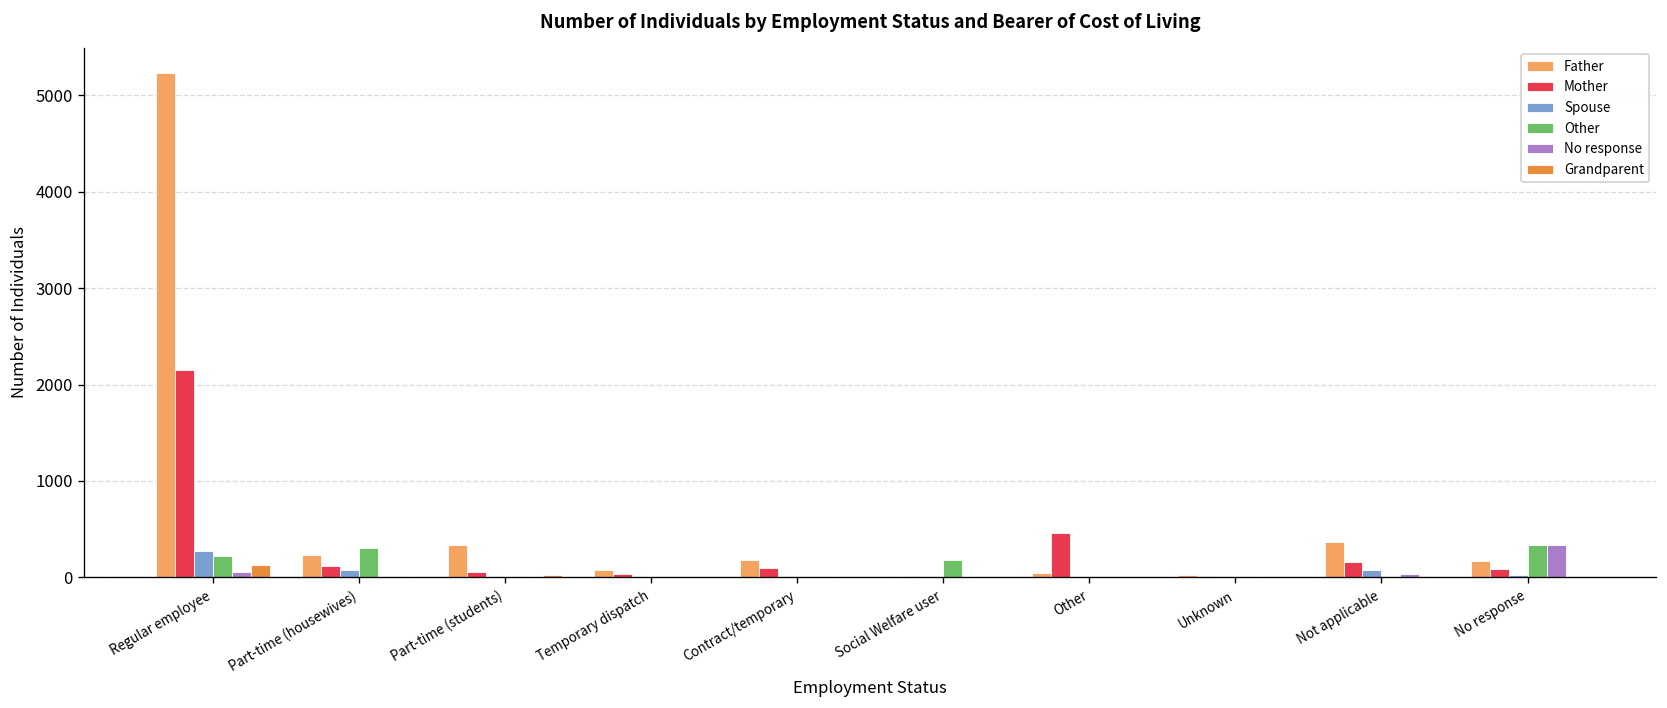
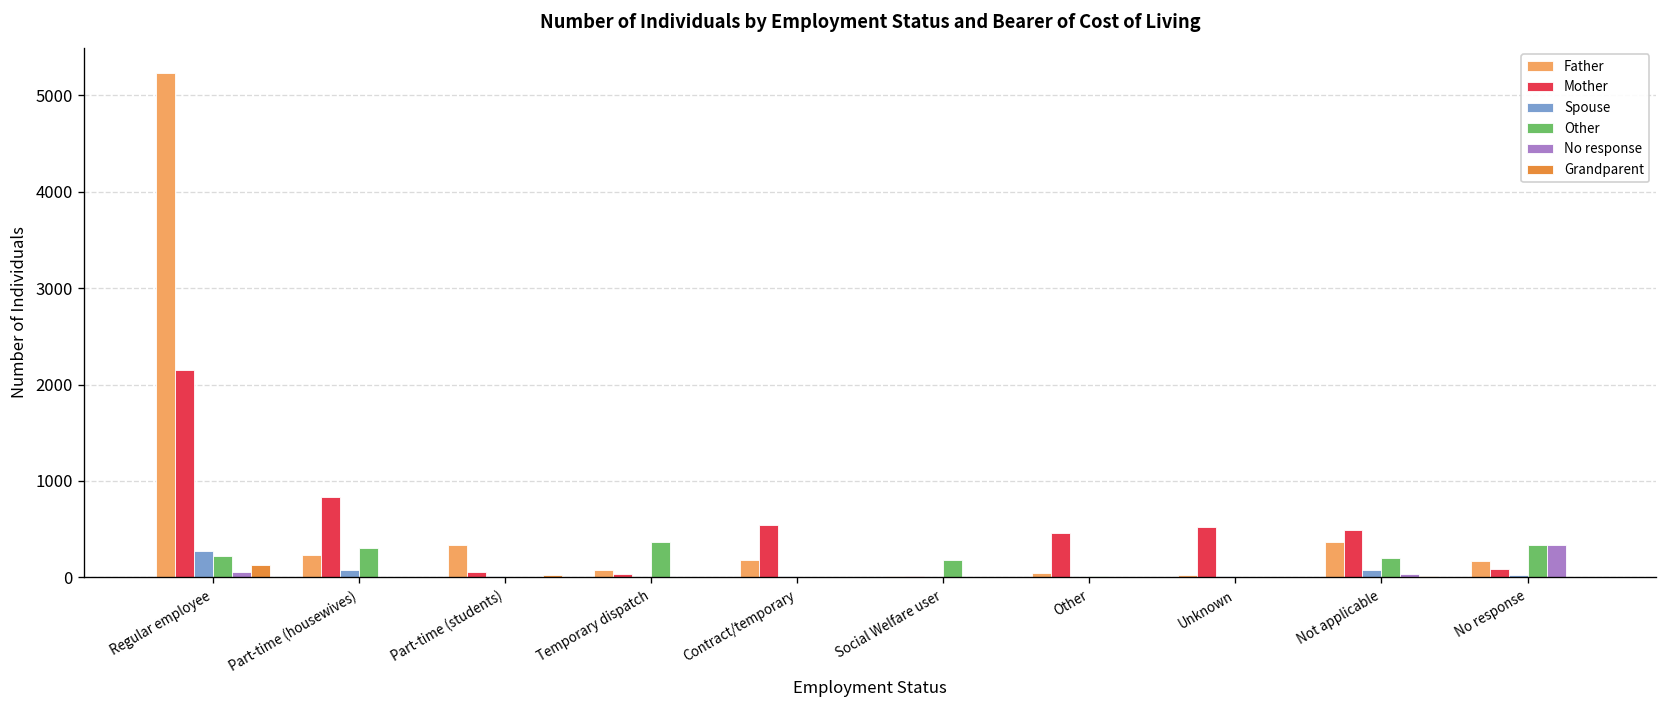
Mother, Part-time (housewives): 100 -> 800
Other, Temporary dispatch: 0 -> 400
Mother, Contract/temporary: 100 -> 500
Mother, Unknown: 0 -> 500
Mother, Not applicable: 200 -> 500
Other, Not applicable: 0 -> 200
